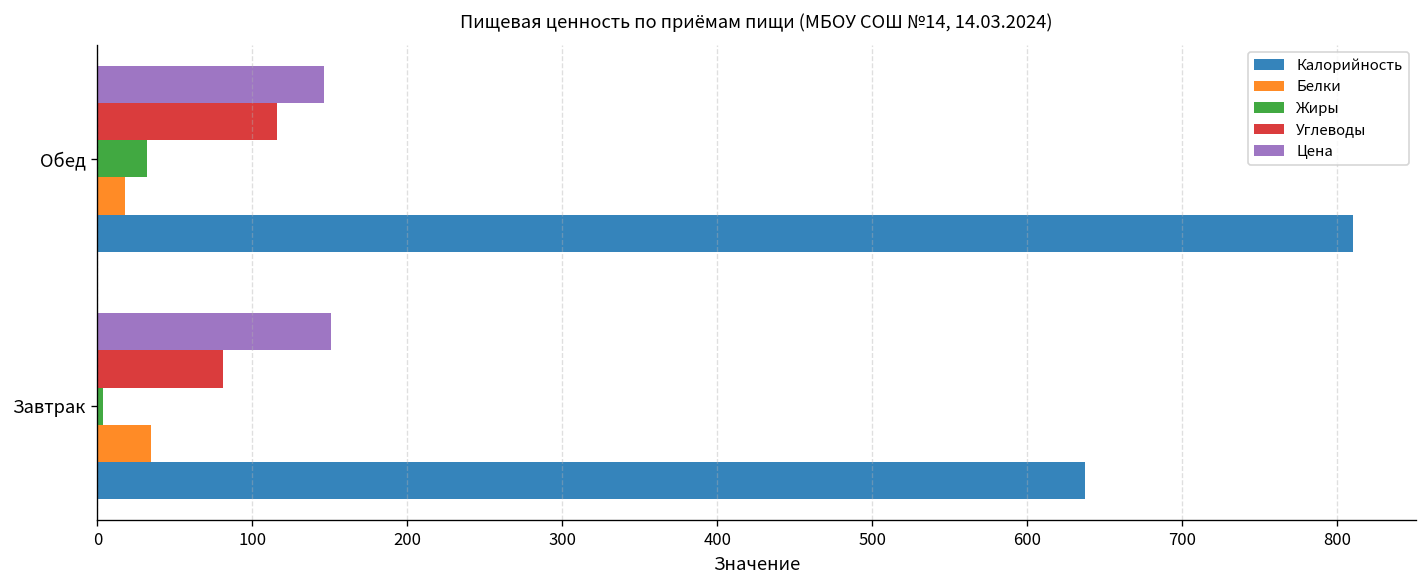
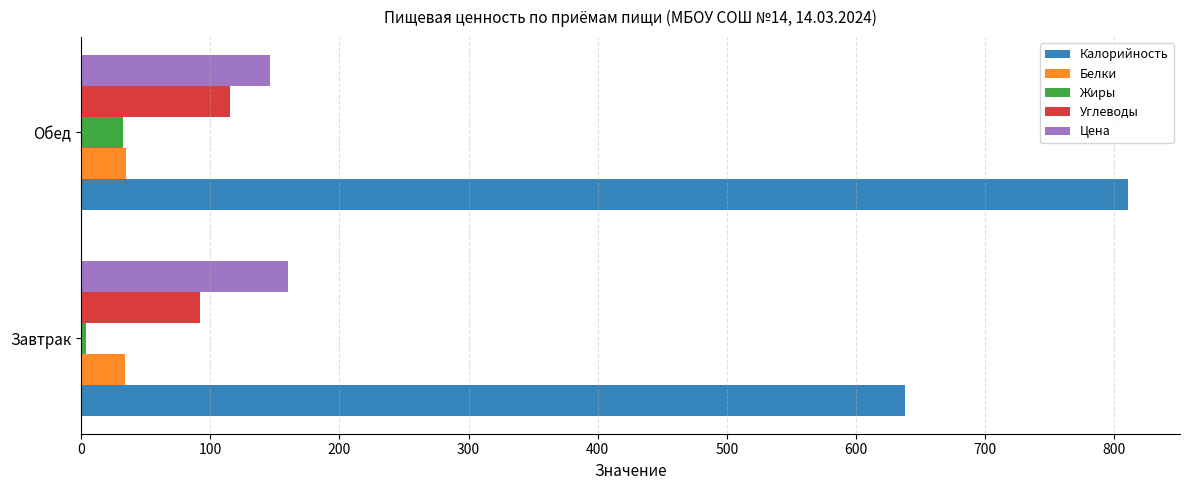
Белки, Обед: 18 -> 35
Цена, Завтрак: 151 -> 160
Углеводы, Завтрак: 81 -> 92
